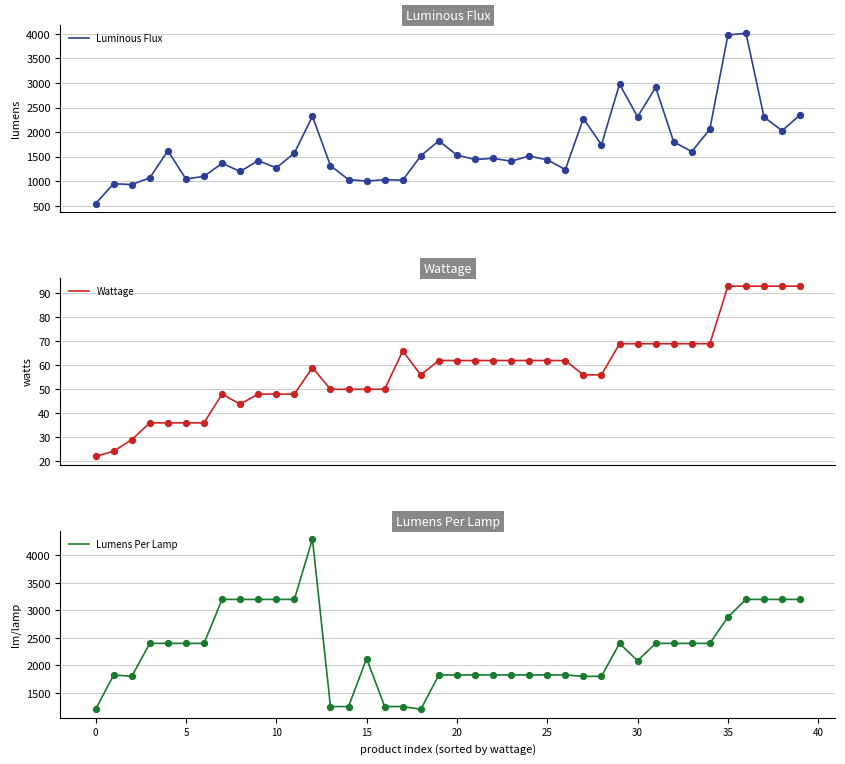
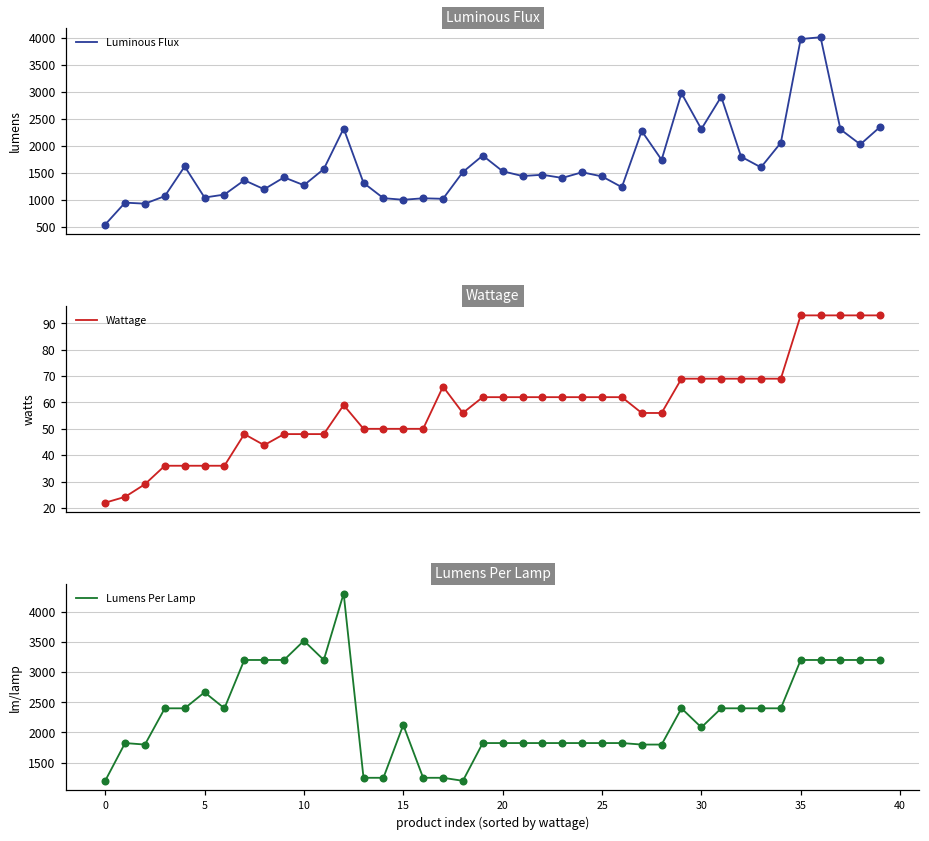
Lumens Per Lamp, 5: 2400 -> 2700
Lumens Per Lamp, 10: 3200 -> 3500
Lumens Per Lamp, 35: 2900 -> 3200
